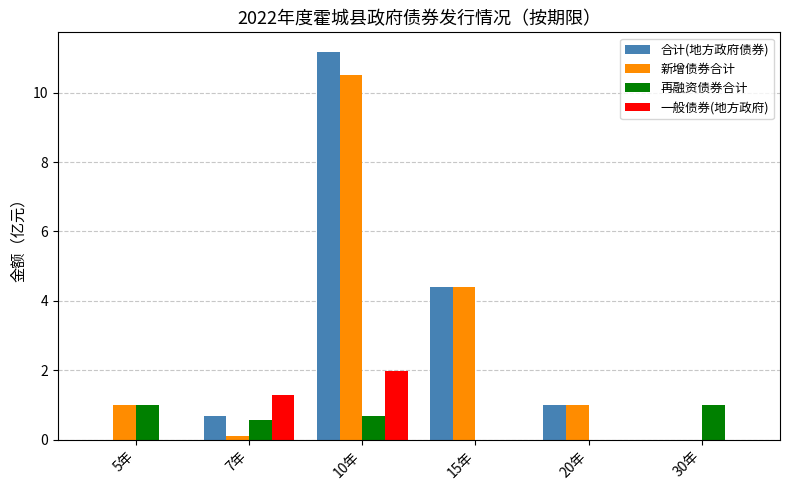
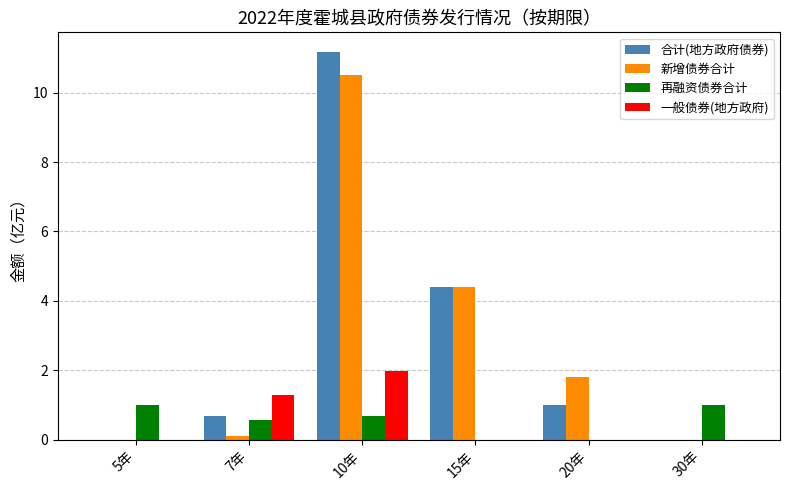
新增债券合计, 5年: 1 -> 0
新增债券合计, 20年: 1.0 -> 1.8
